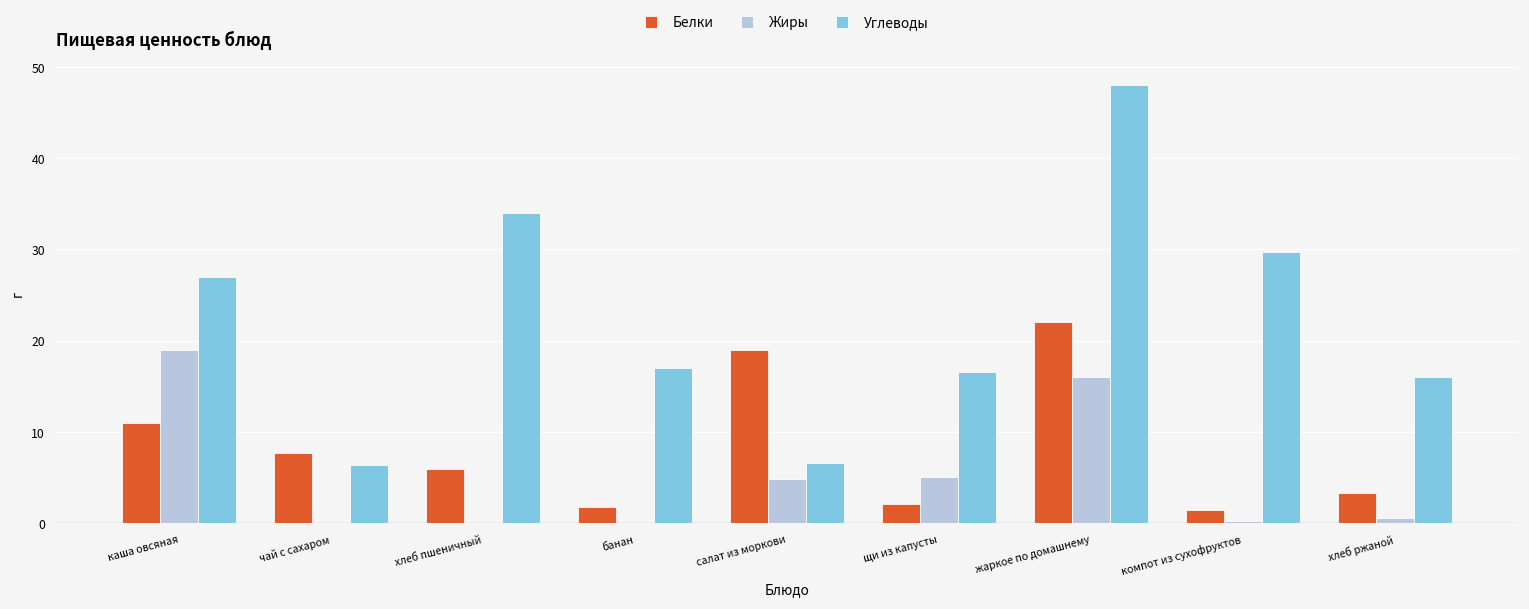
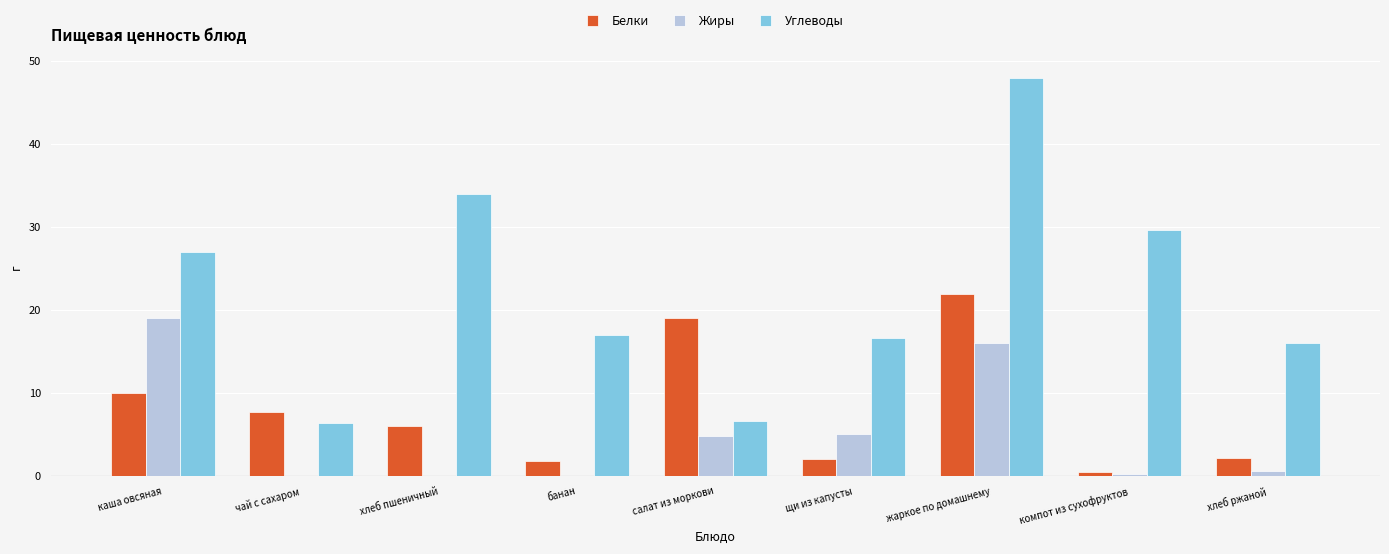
Белки, каша овсяная: 11 -> 10
Белки, компот из сухофруктов: 2 -> 1
Белки, хлеб ржаной: 3 -> 2
